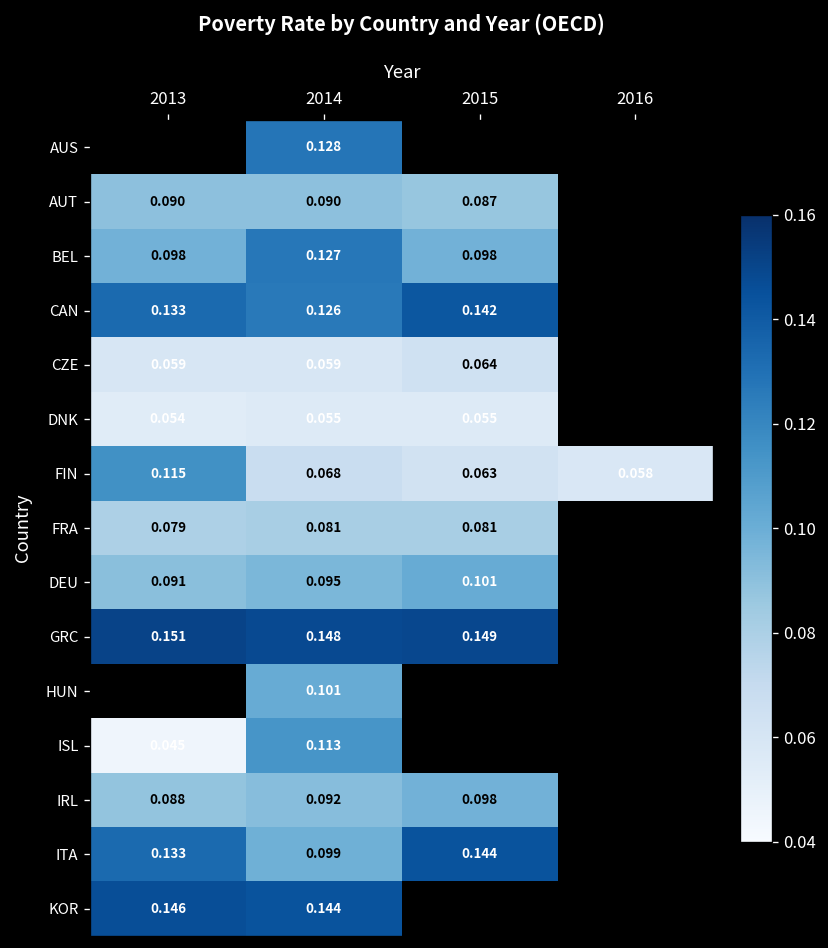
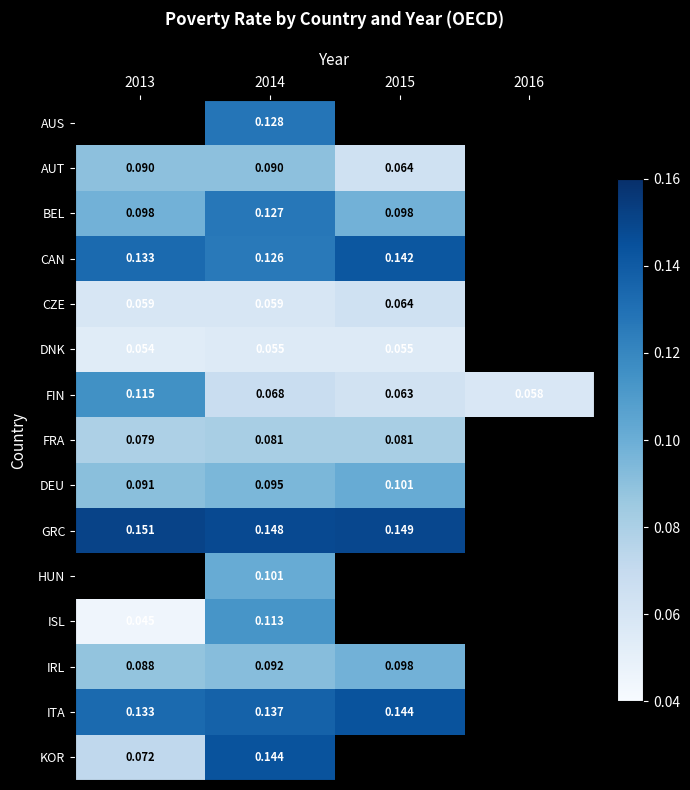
AUT, 2015: 0.087 -> 0.064
ITA, 2014: 0.099 -> 0.137
KOR, 2013: 0.146 -> 0.072
